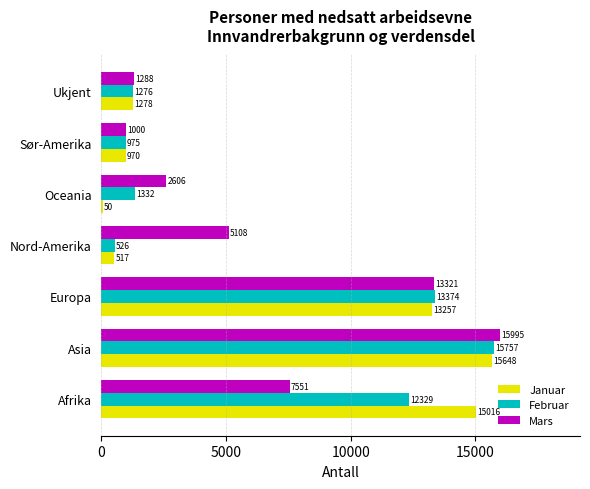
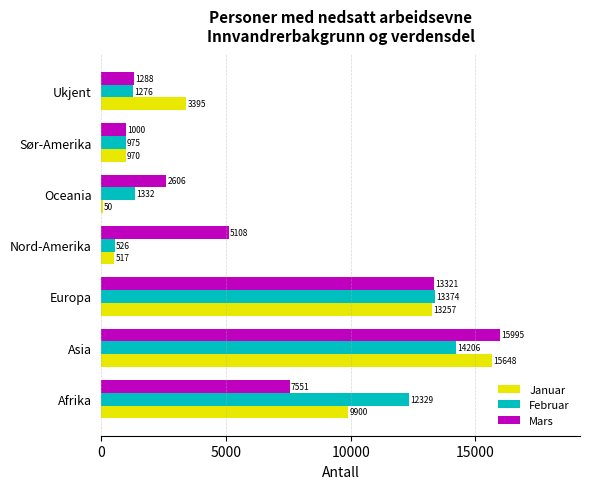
Januar, Ukjent: 1278 -> 3395
Februar, Asia: 15757 -> 14206
Januar, Afrika: 15016 -> 9900
